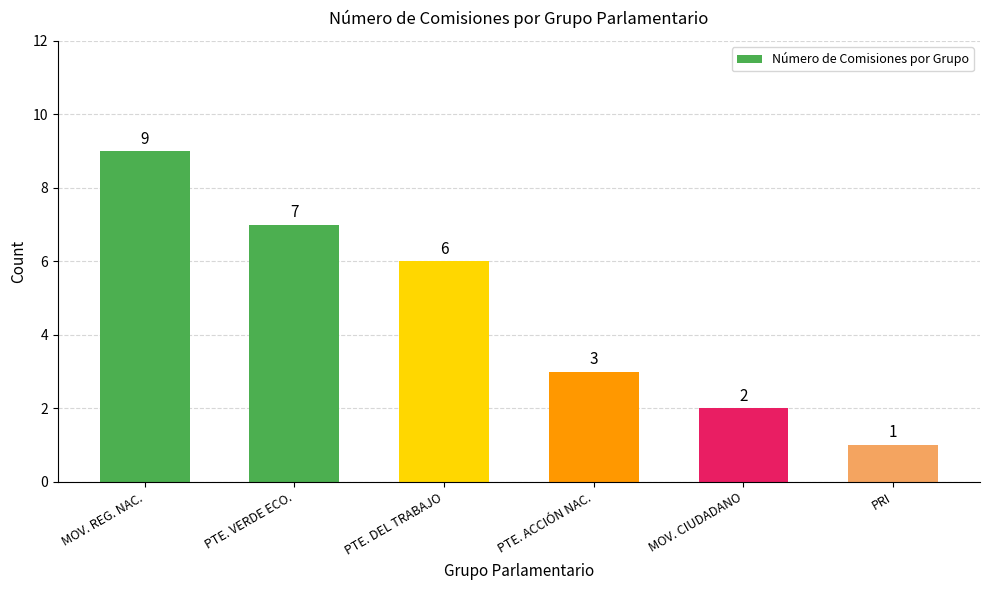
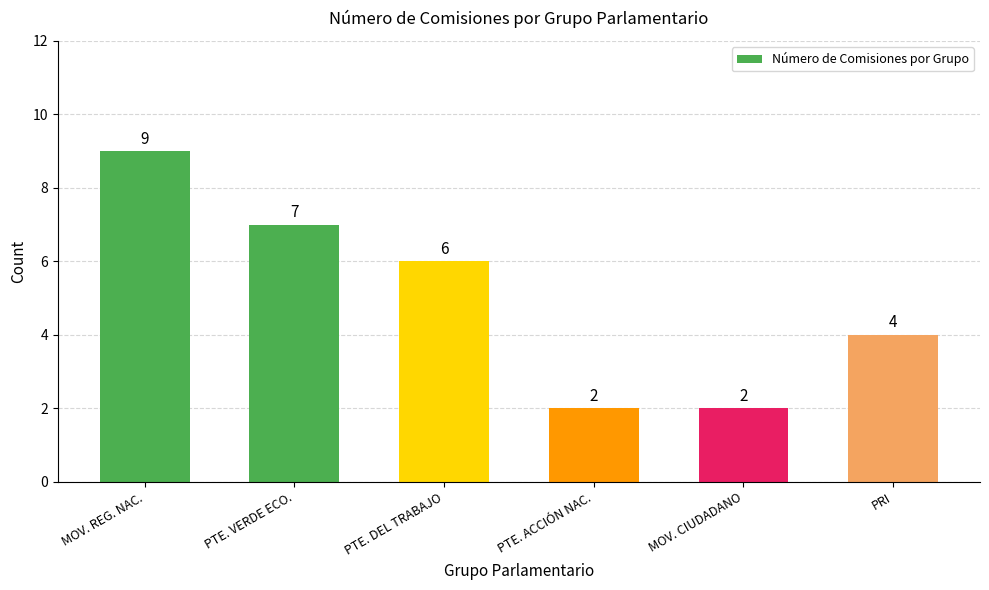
PTE. ACCIÓN NAC.: 3 -> 2
PRI: 1 -> 4
